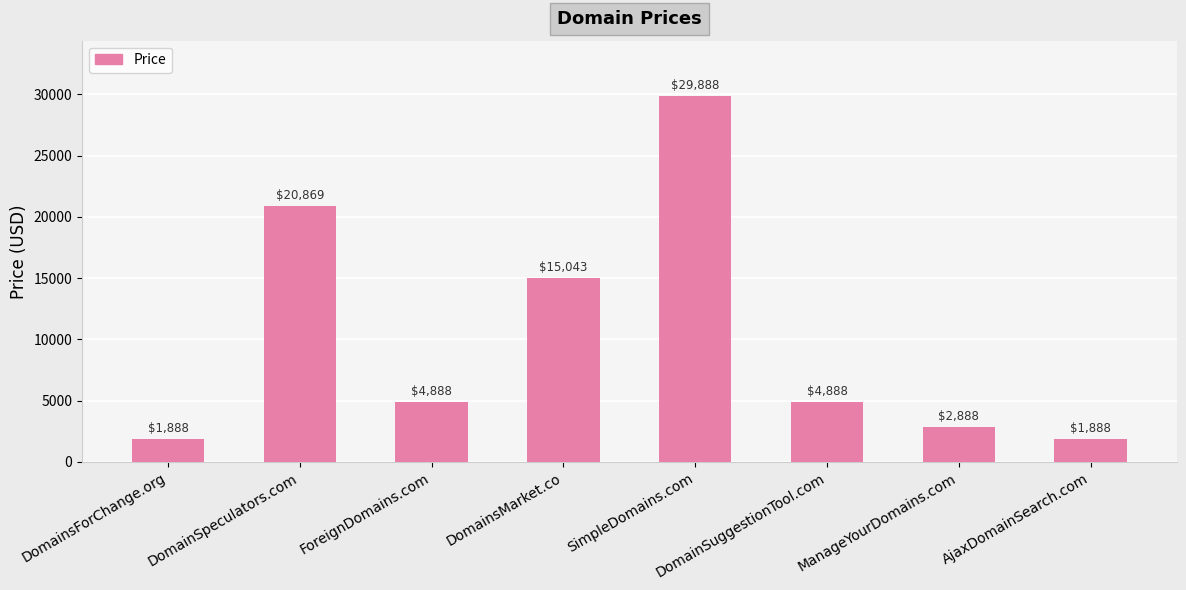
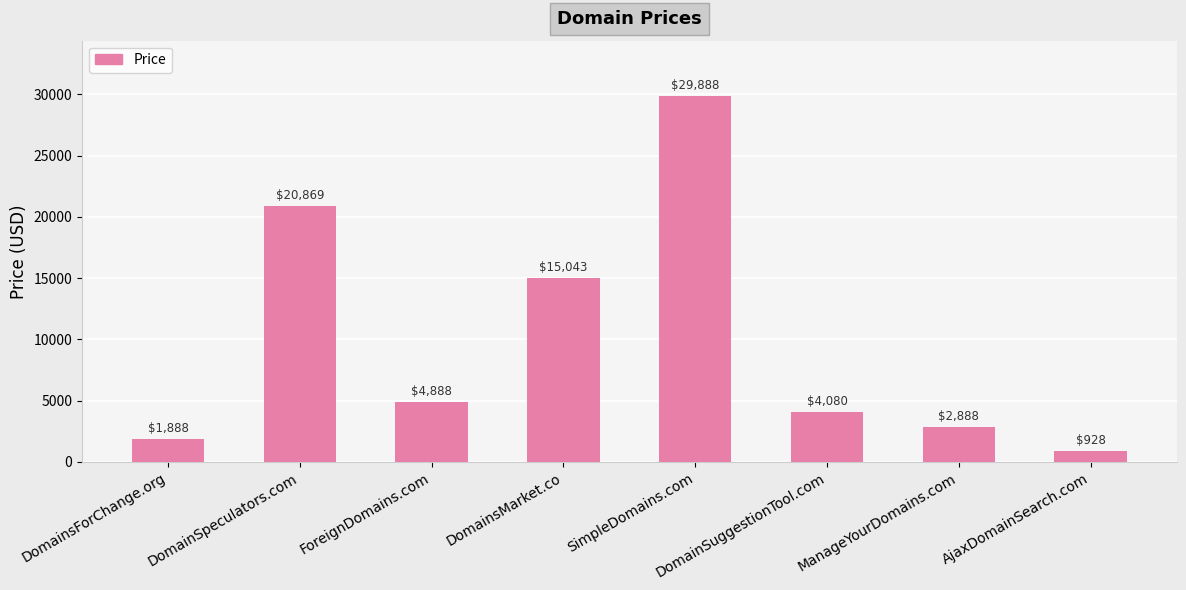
DomainSuggestionTool.com: $4,888 -> $4,080
AjaxDomainSearch.com: $1,888 -> $928
